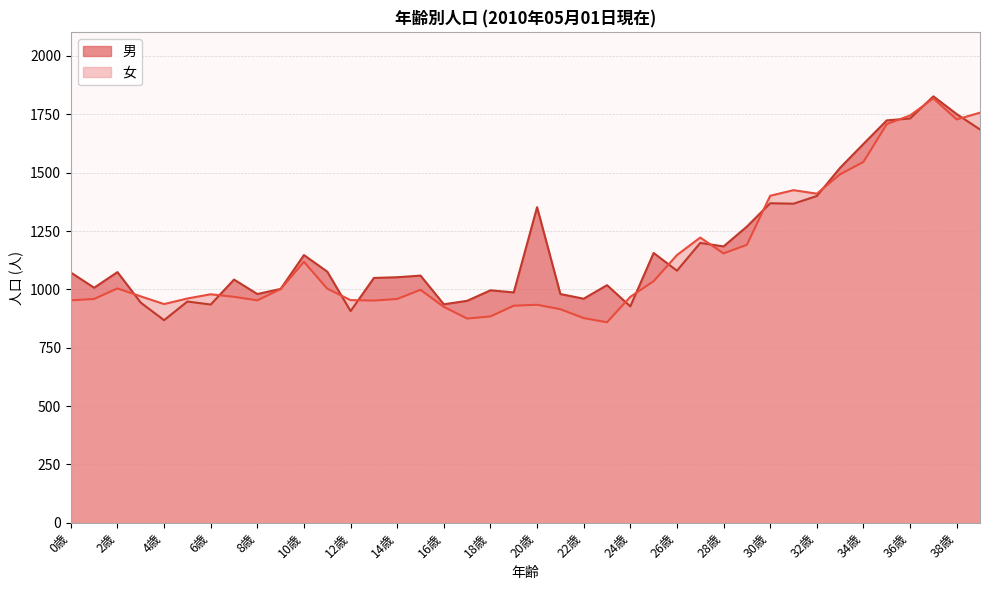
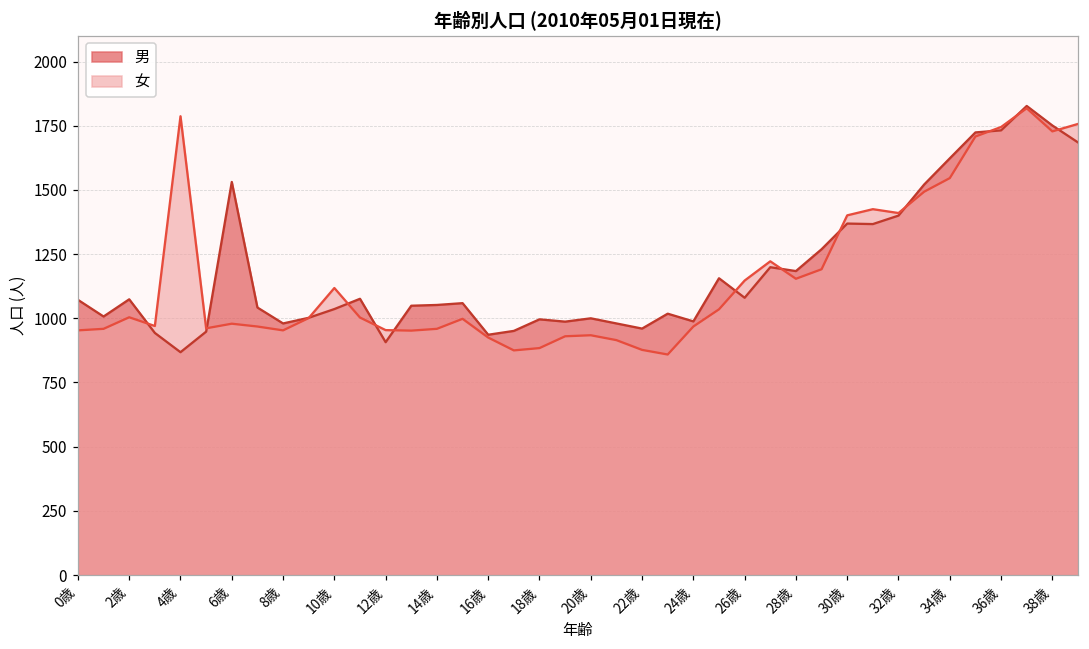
女, 4歳: 940 -> 1790
男, 6歳: 940 -> 1530
男, 10歳: 1150 -> 1040
男, 20歳: 1350 -> 1000
男, 24歳: 930 -> 990
